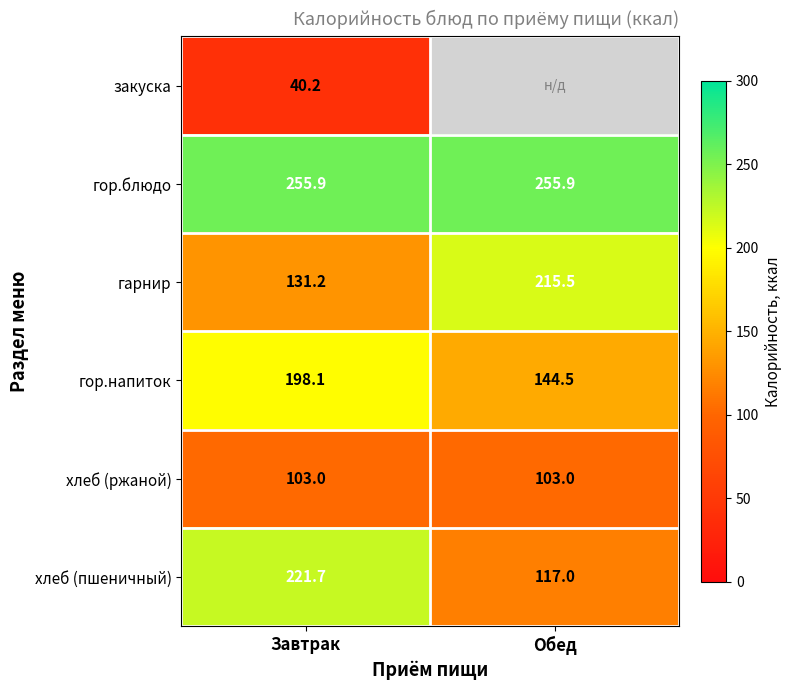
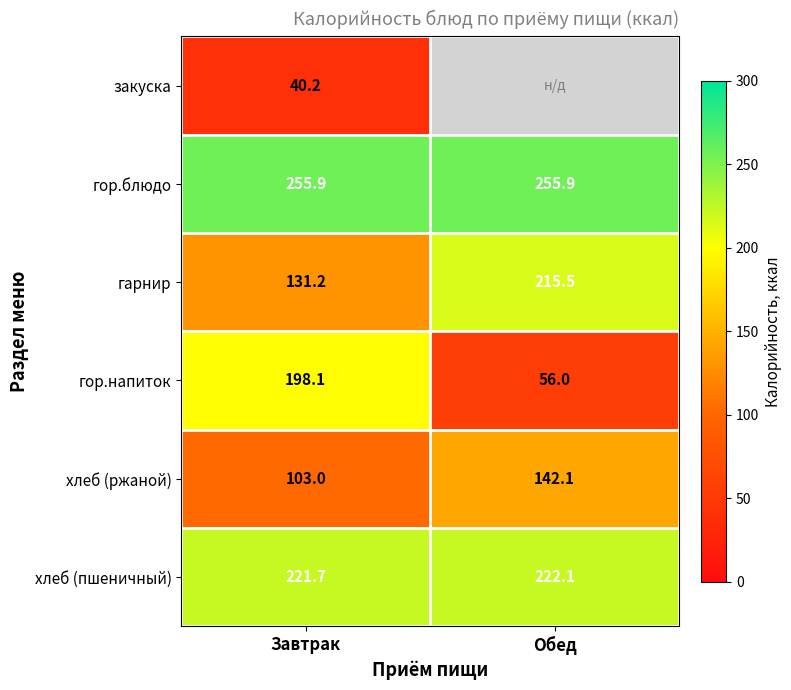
гор.напиток, Обед: 144.5 -> 56.0
хлеб (ржаной), Обед: 103.0 -> 142.1
хлеб (пшеничный), Обед: 117.0 -> 222.1
